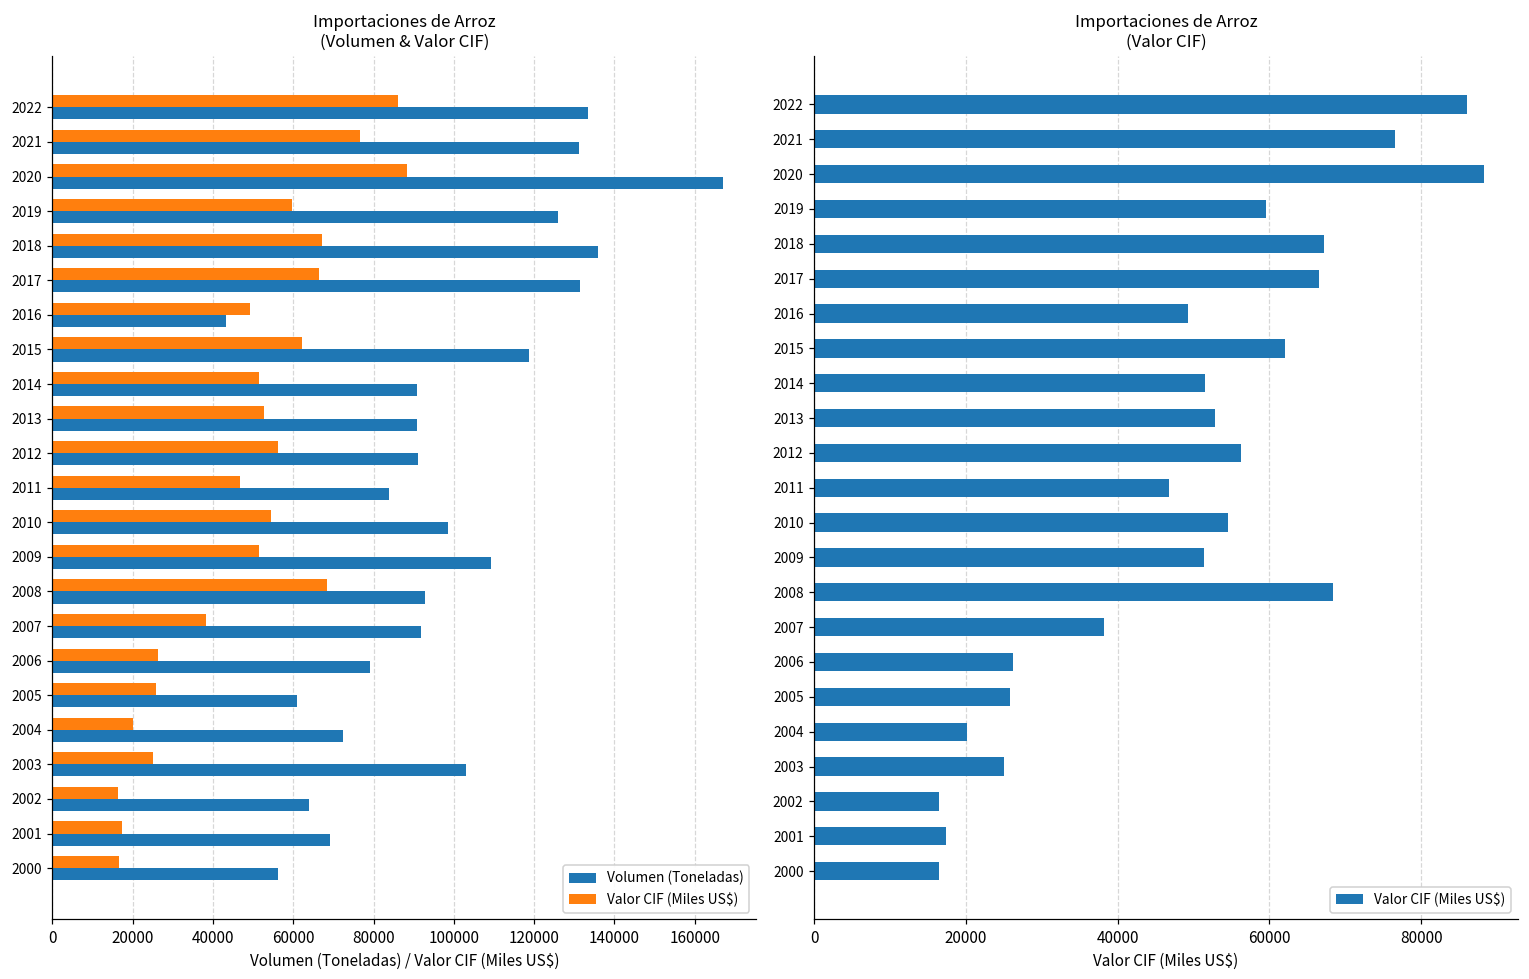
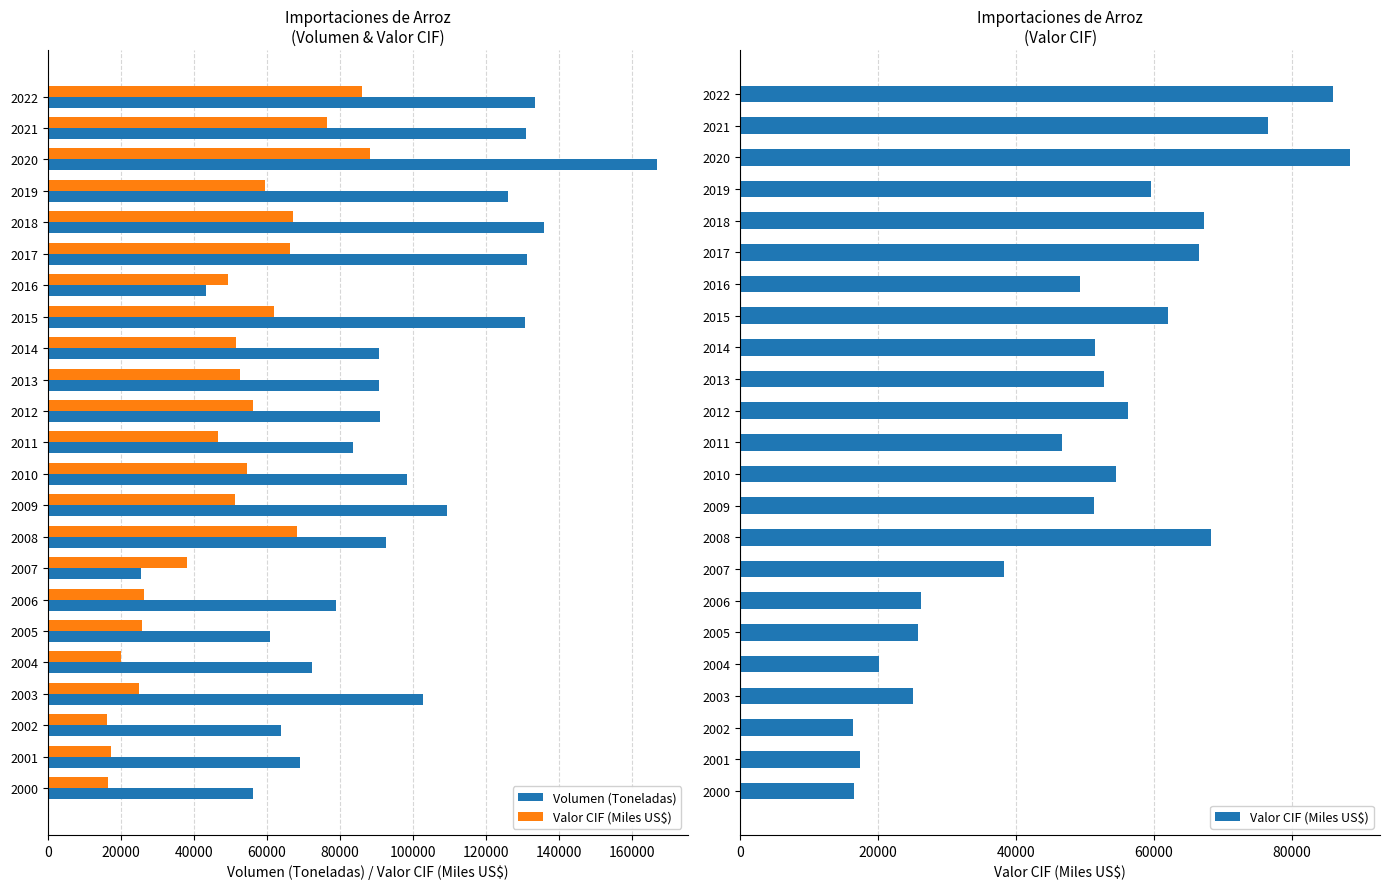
Importaciones de Arroz (Volumen & Valor CIF), Volumen (Toneladas), 2015: 119000 -> 131000
Importaciones de Arroz (Volumen & Valor CIF), Volumen (Toneladas), 2007: 92000 -> 26000
